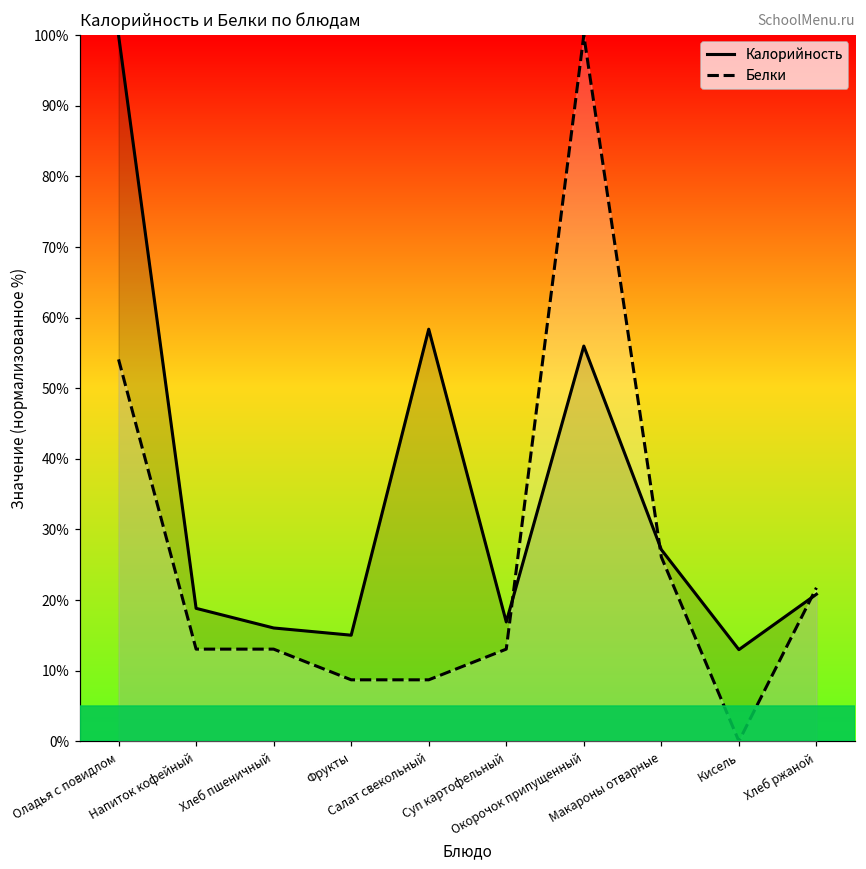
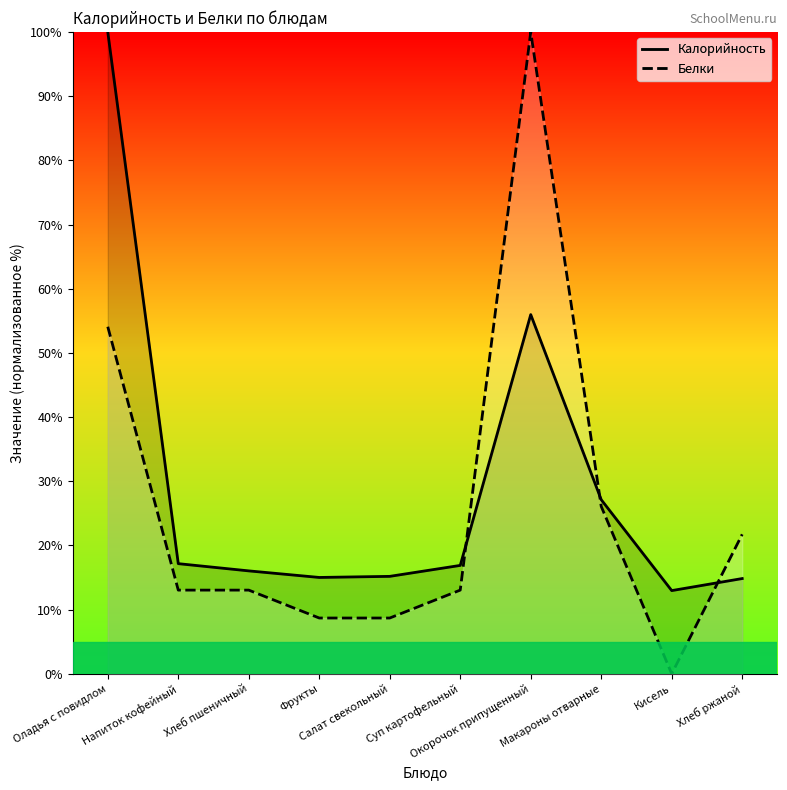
Калорийность, Напиток кофейный: 19% -> 17%
Калорийность, Салат свекольный: 58% -> 15%
Калорийность, Хлеб ржаной: 21% -> 15%
